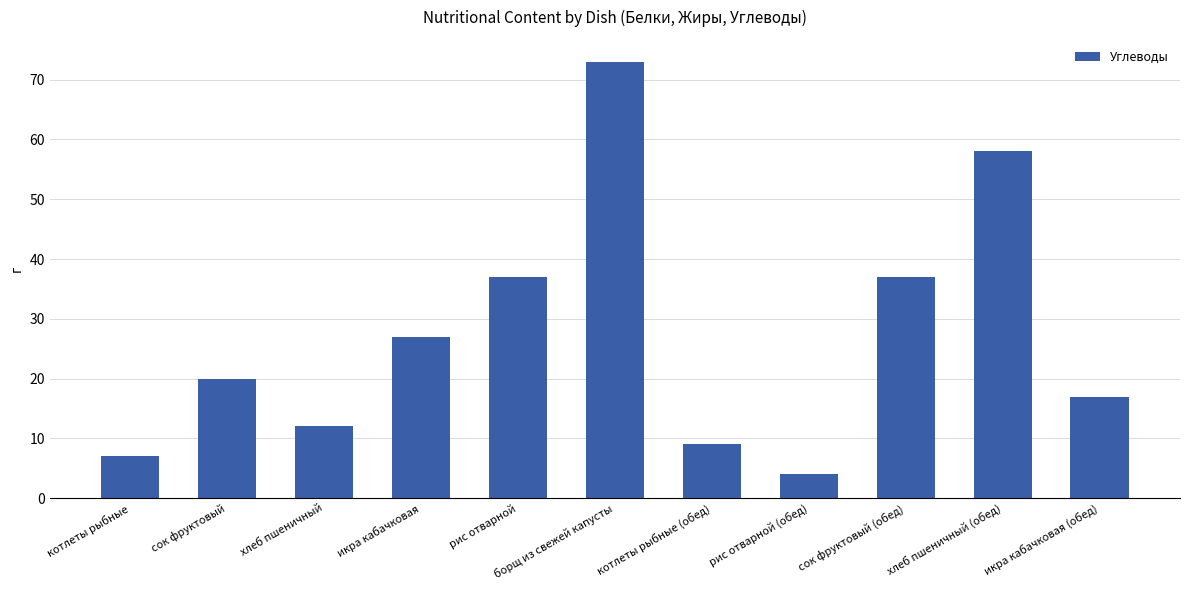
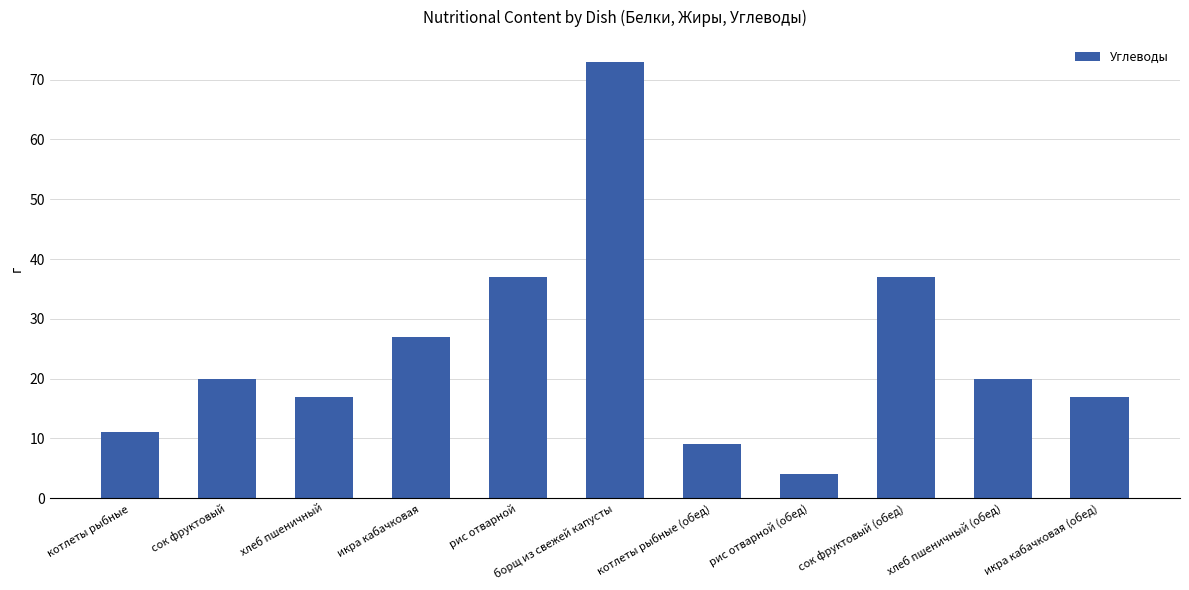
котлеты рыбные: 7 -> 11
хлеб пшеничный: 12 -> 17
хлеб пшеничный (обед): 58 -> 20
